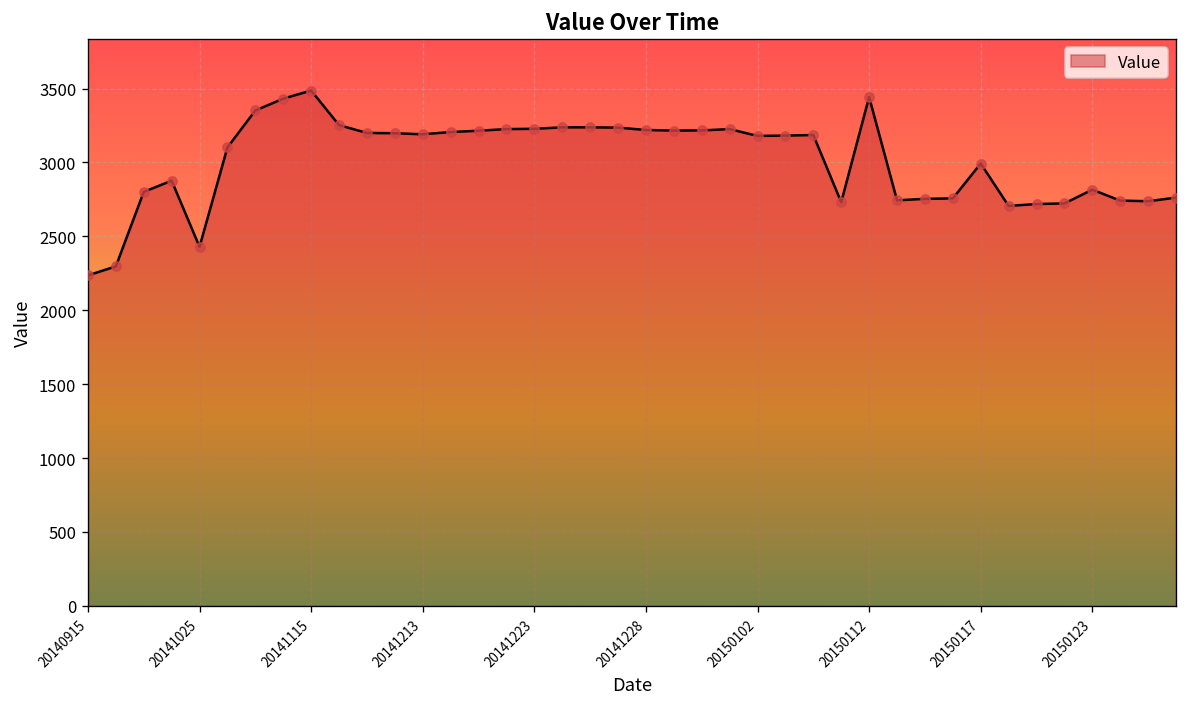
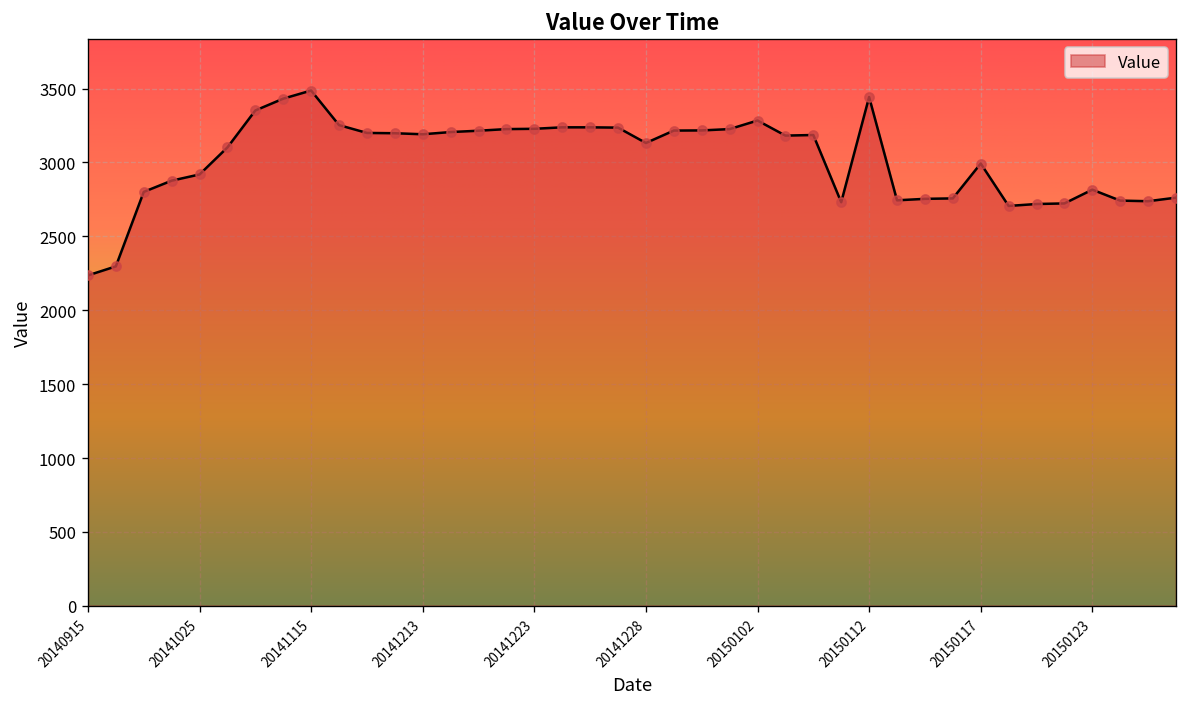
20141025: 2430 -> 2920
20141228: 3220 -> 3130
20150102: 3180 -> 3280
